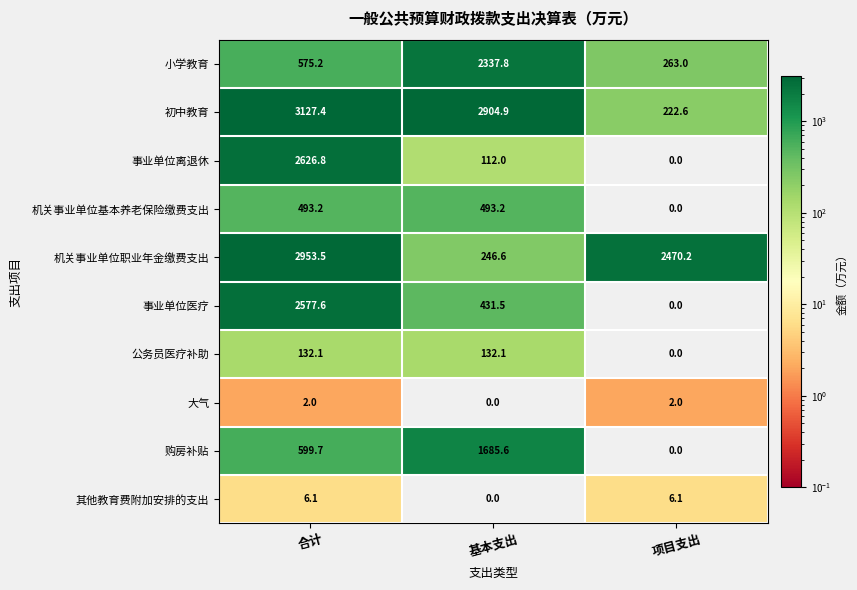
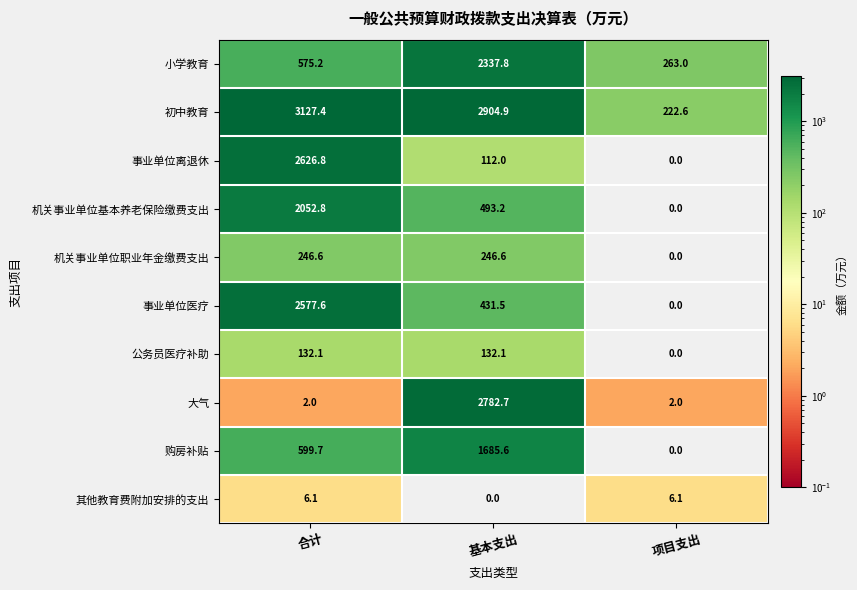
机关事业单位基本养老保险缴费支出, 合计: 493.2 -> 2052.8
机关事业单位职业年金缴费支出, 合计: 2953.5 -> 246.6
机关事业单位职业年金缴费支出, 项目支出: 2470.2 -> 0.0
大气, 基本支出: 0.0 -> 2782.7
